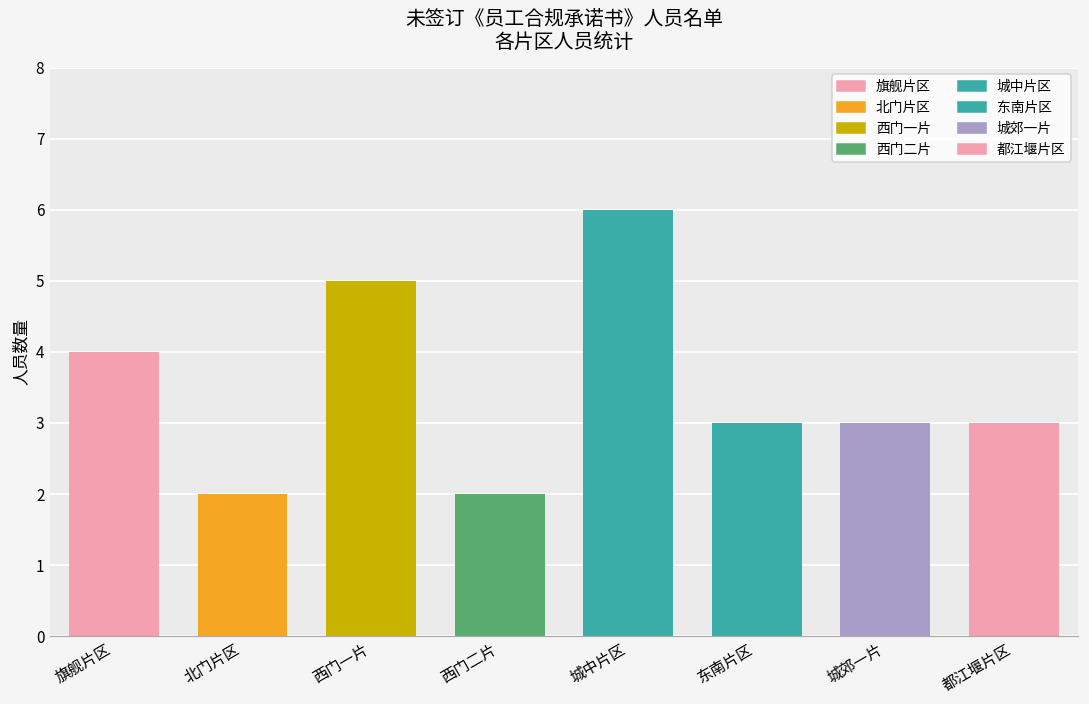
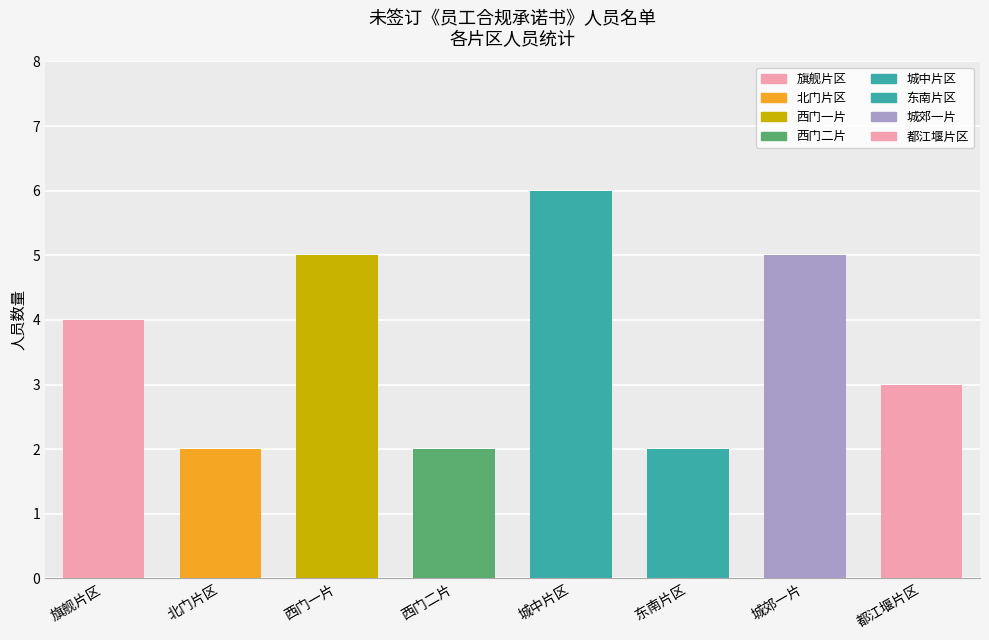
东南片区: 3 -> 2
城郊一片: 3 -> 5
